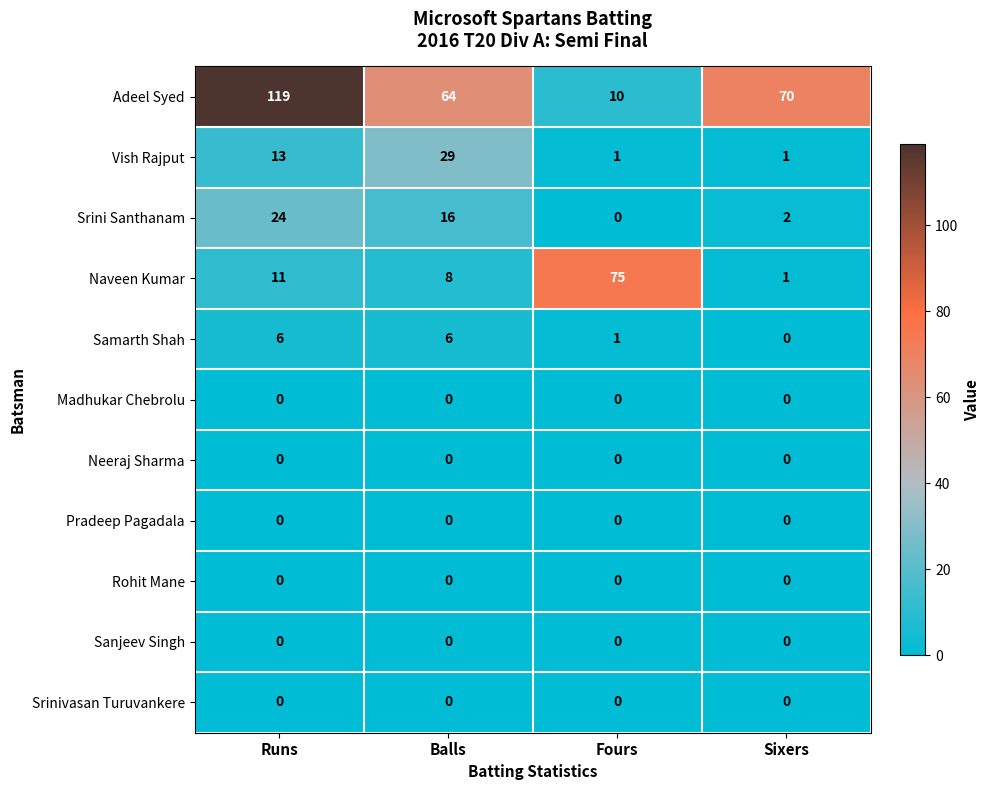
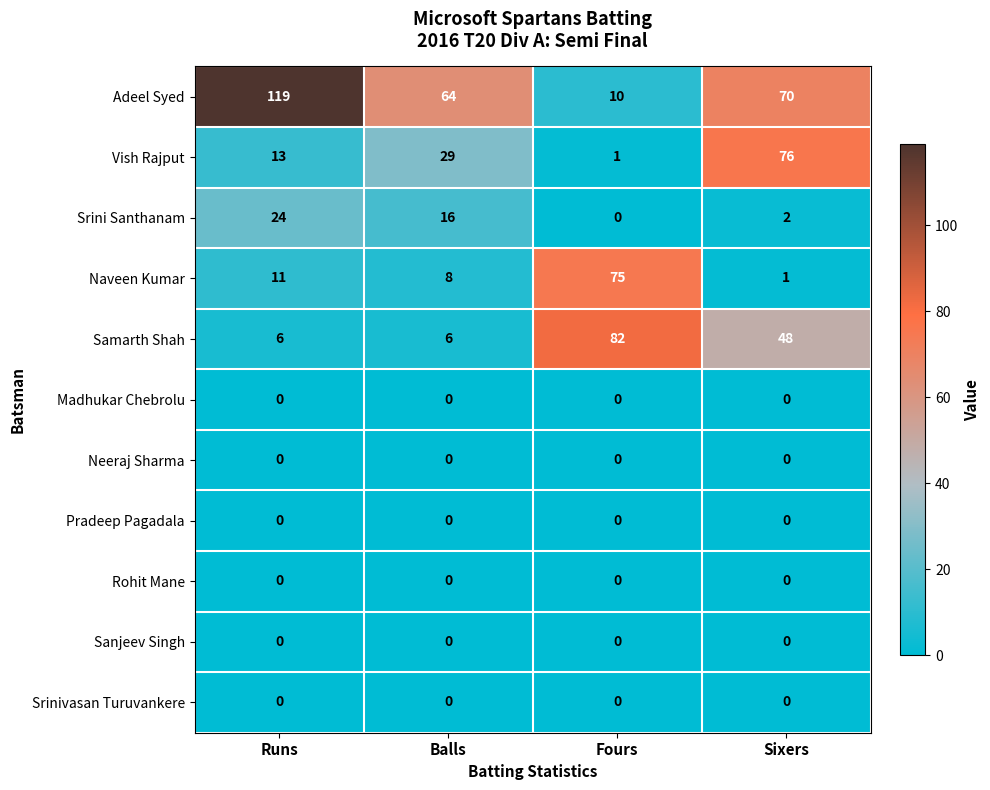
Vish Rajput, Sixers: 1 -> 76
Samarth Shah, Fours: 1 -> 82
Samarth Shah, Sixers: 0 -> 48
